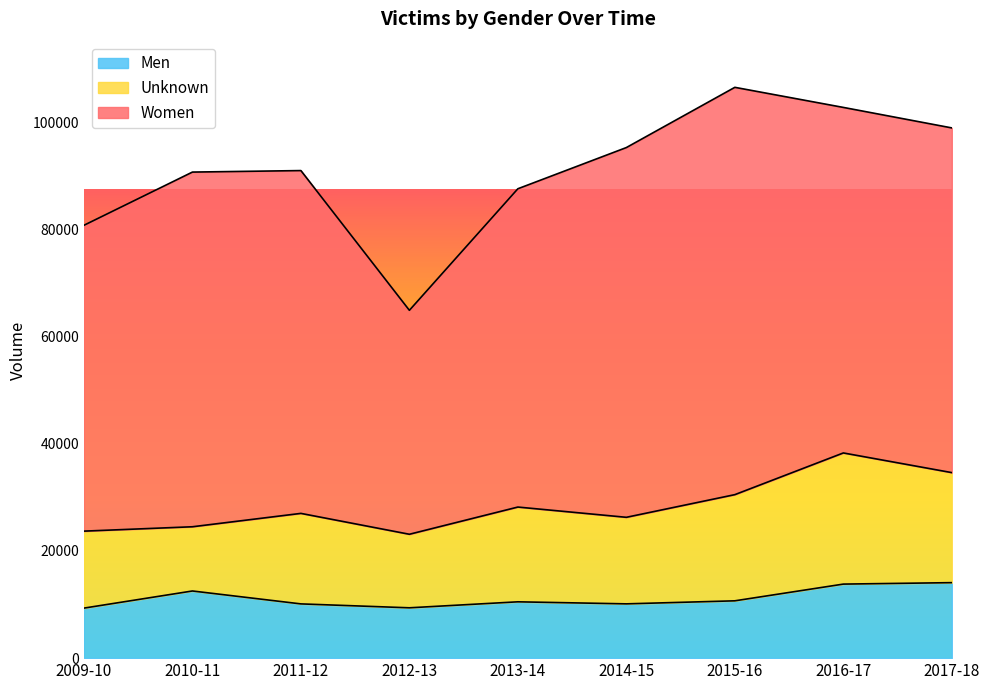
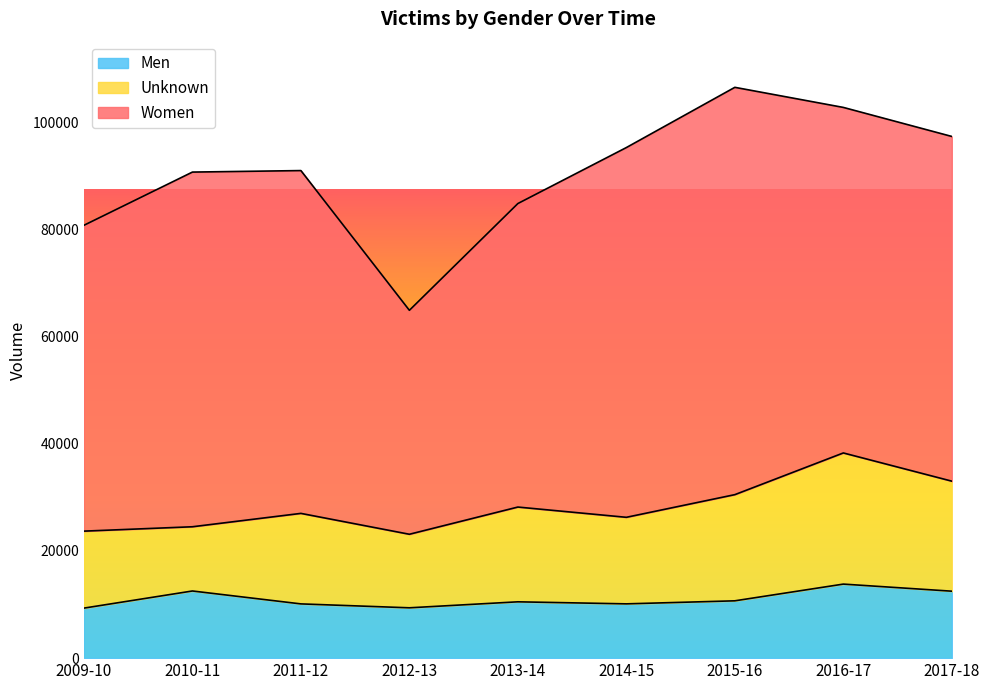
Women, 2013-14: 59000 -> 57000
Men, 2017-18: 14000 -> 12000
